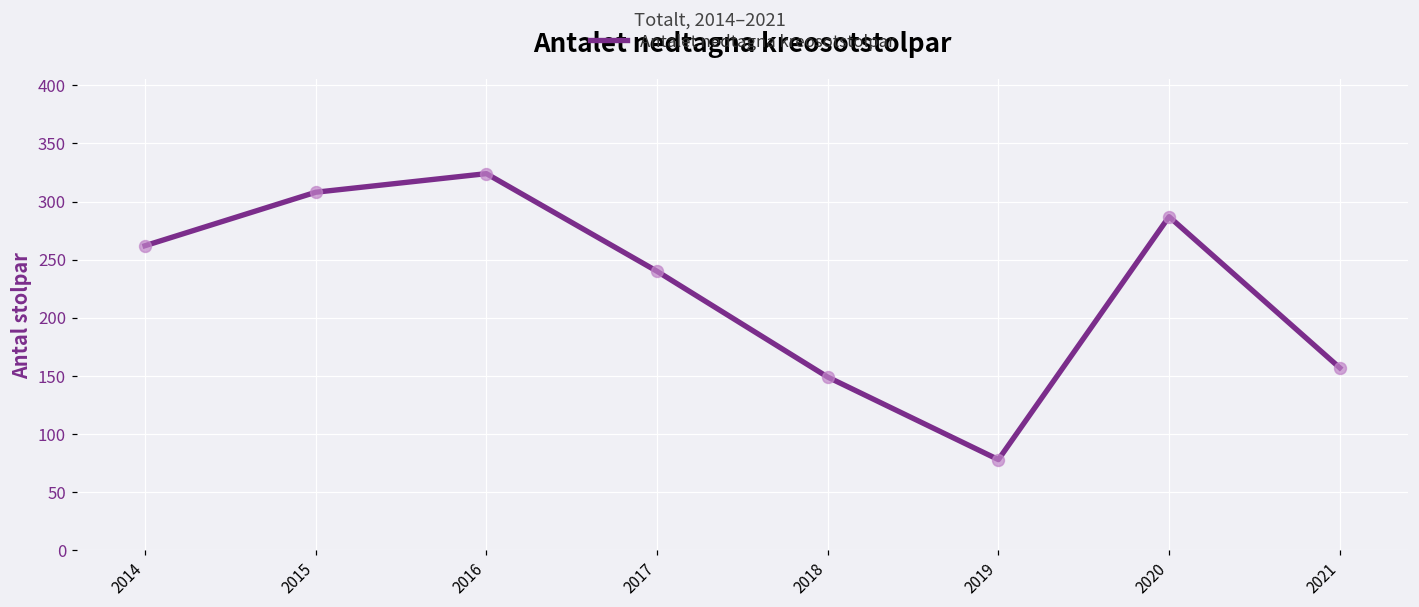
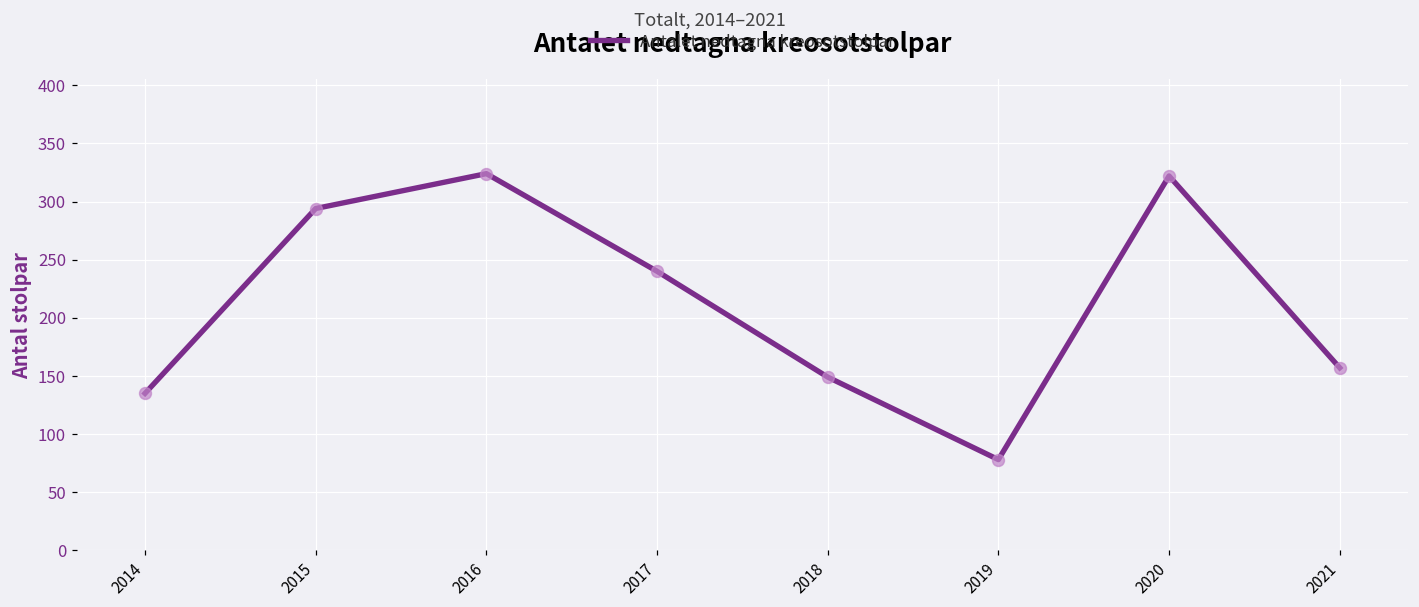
2014: 262 -> 135
2015: 308 -> 294
2020: 287 -> 322
